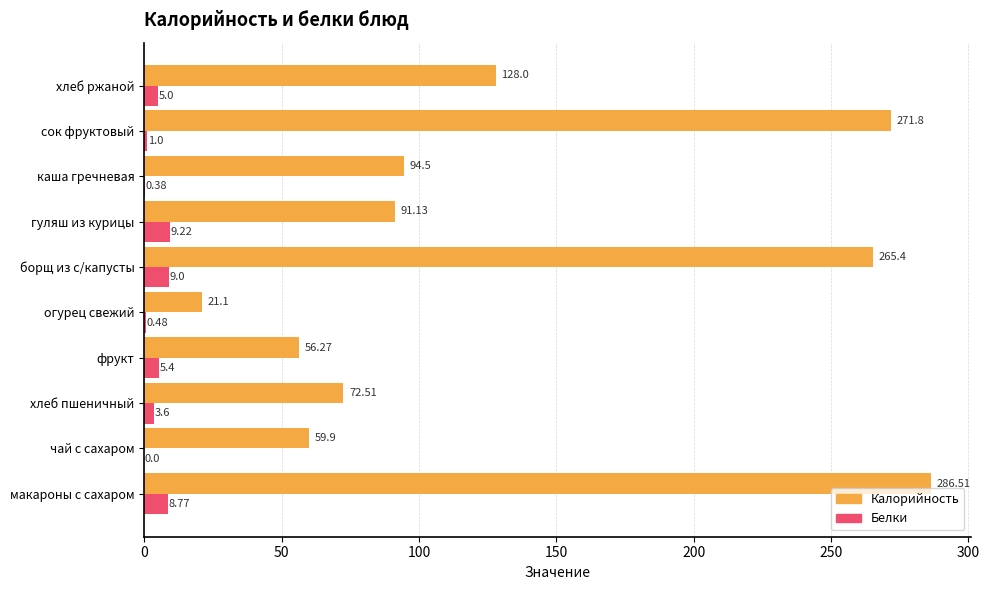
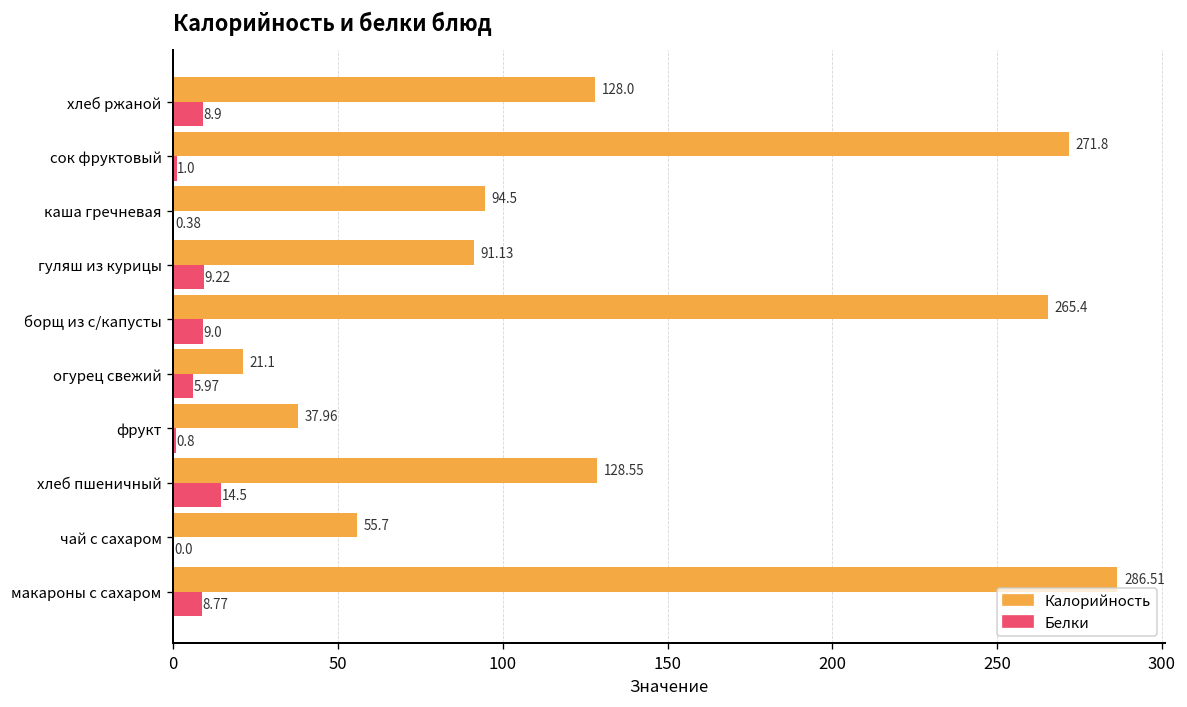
Белки, хлеб ржаной: 5.0 -> 8.9
Белки, огурец свежий: 0.48 -> 5.97
Калорийность, фрукт: 56.27 -> 37.96
Белки, фрукт: 5.4 -> 0.8
Калорийность, хлеб пшеничный: 72.51 -> 128.55
Белки, хлеб пшеничный: 3.6 -> 14.5
Калорийность, чай с сахаром: 59.9 -> 55.7
